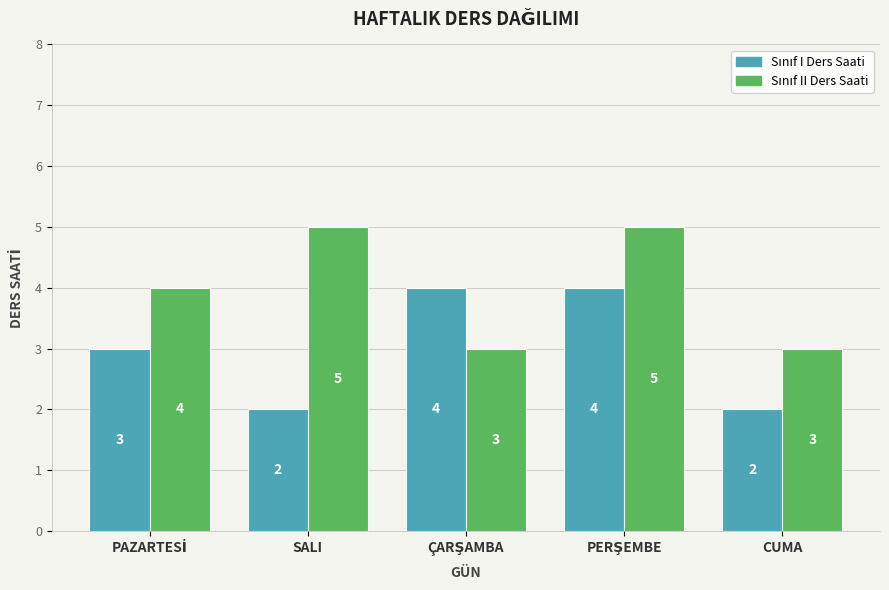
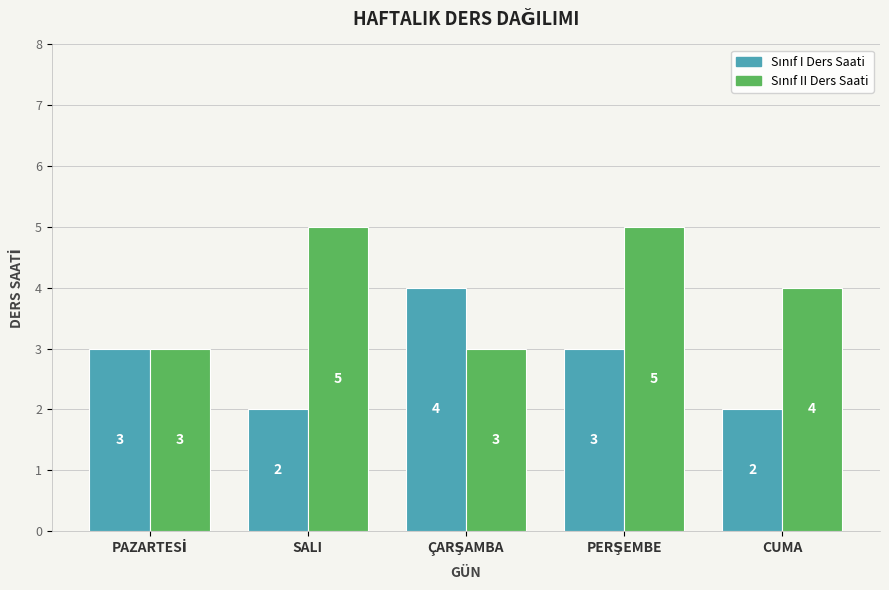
Sınıf II Ders Saati, PAZARTESİ: 4 -> 3
Sınıf I Ders Saati, PERŞEMBE: 4 -> 3
Sınıf II Ders Saati, CUMA: 3 -> 4
